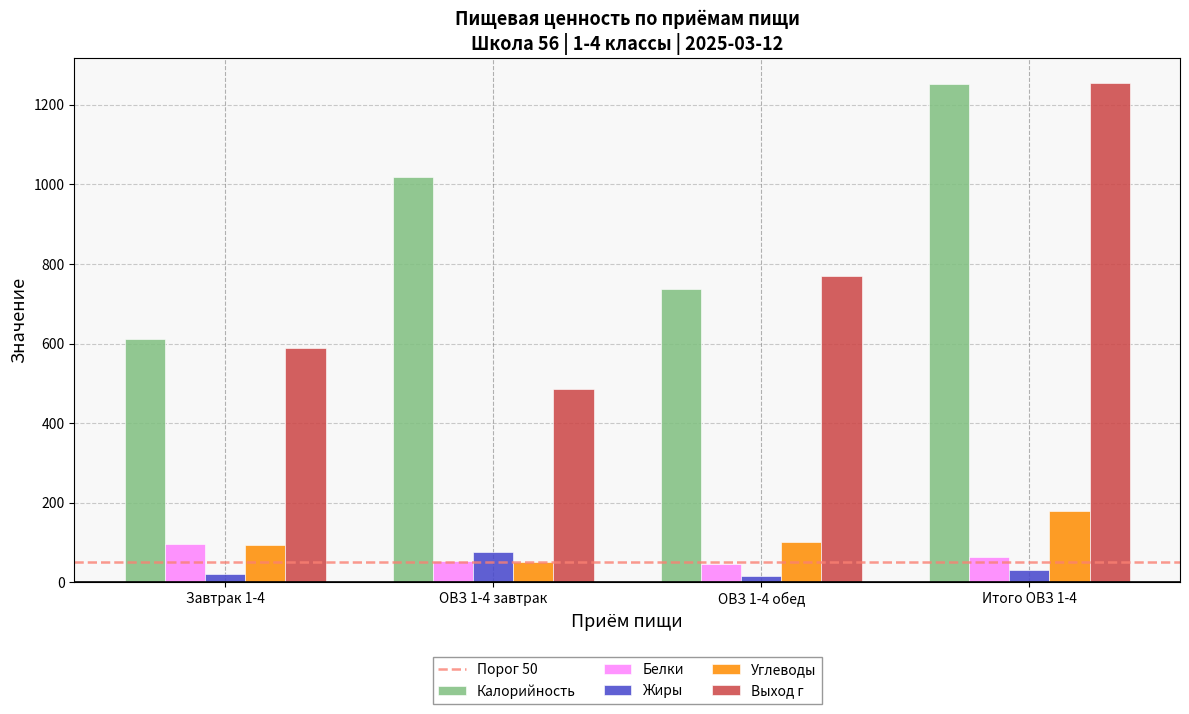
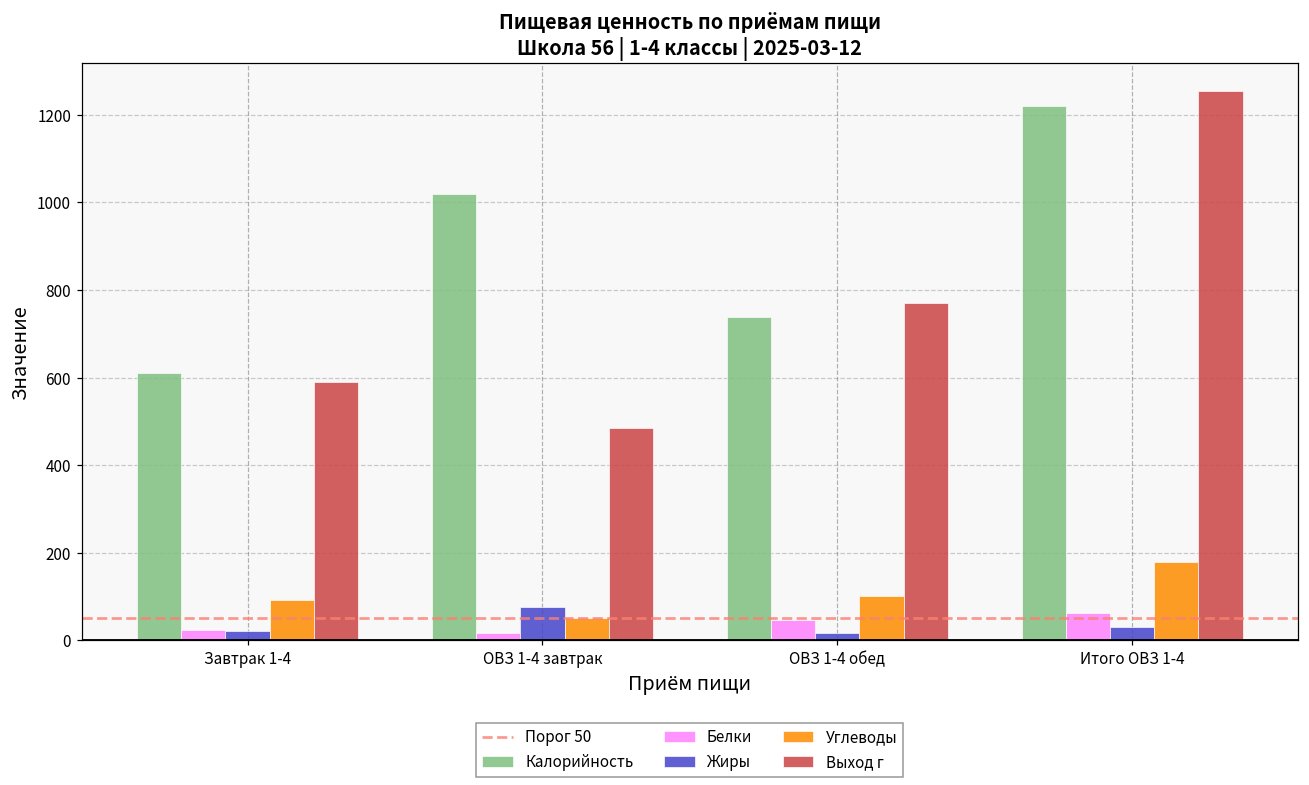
Белки, Завтрак 1-4: 100 -> 20
Белки, ОВЗ 1-4 завтрак: 50 -> 20
Калорийность, Итого ОВЗ 1-4: 1250 -> 1220
